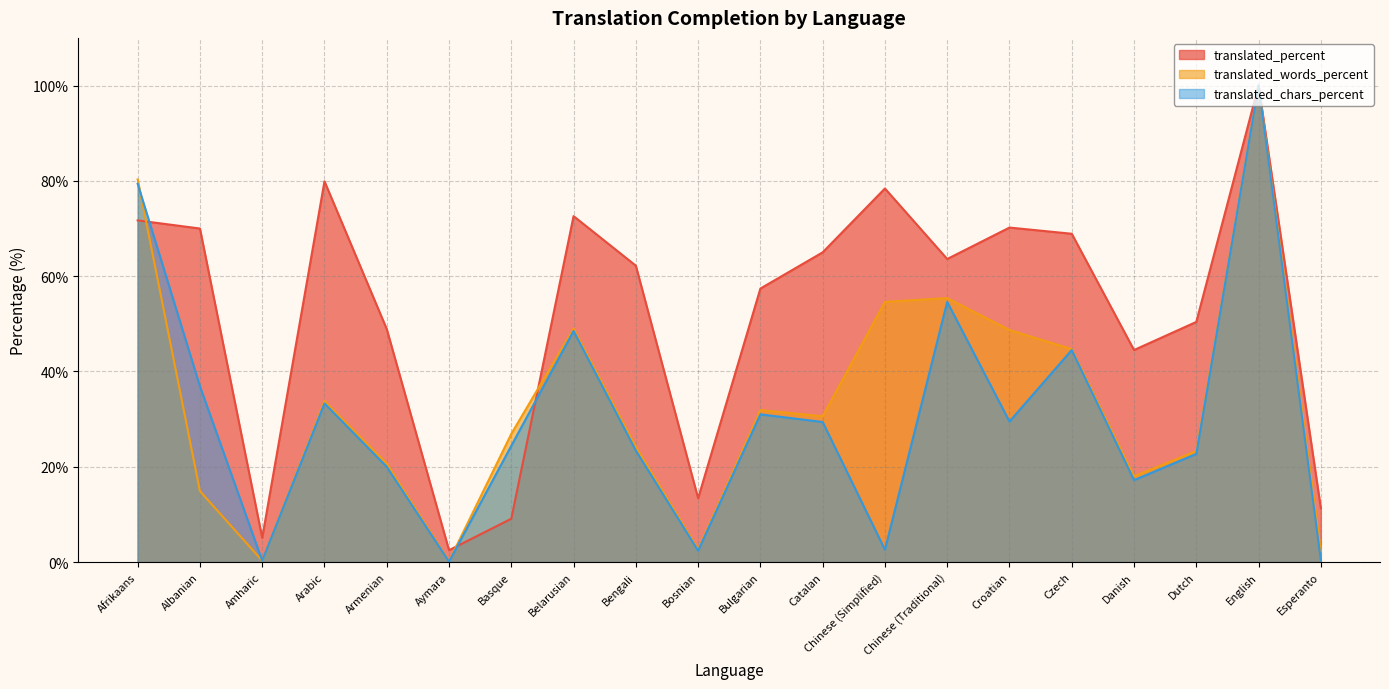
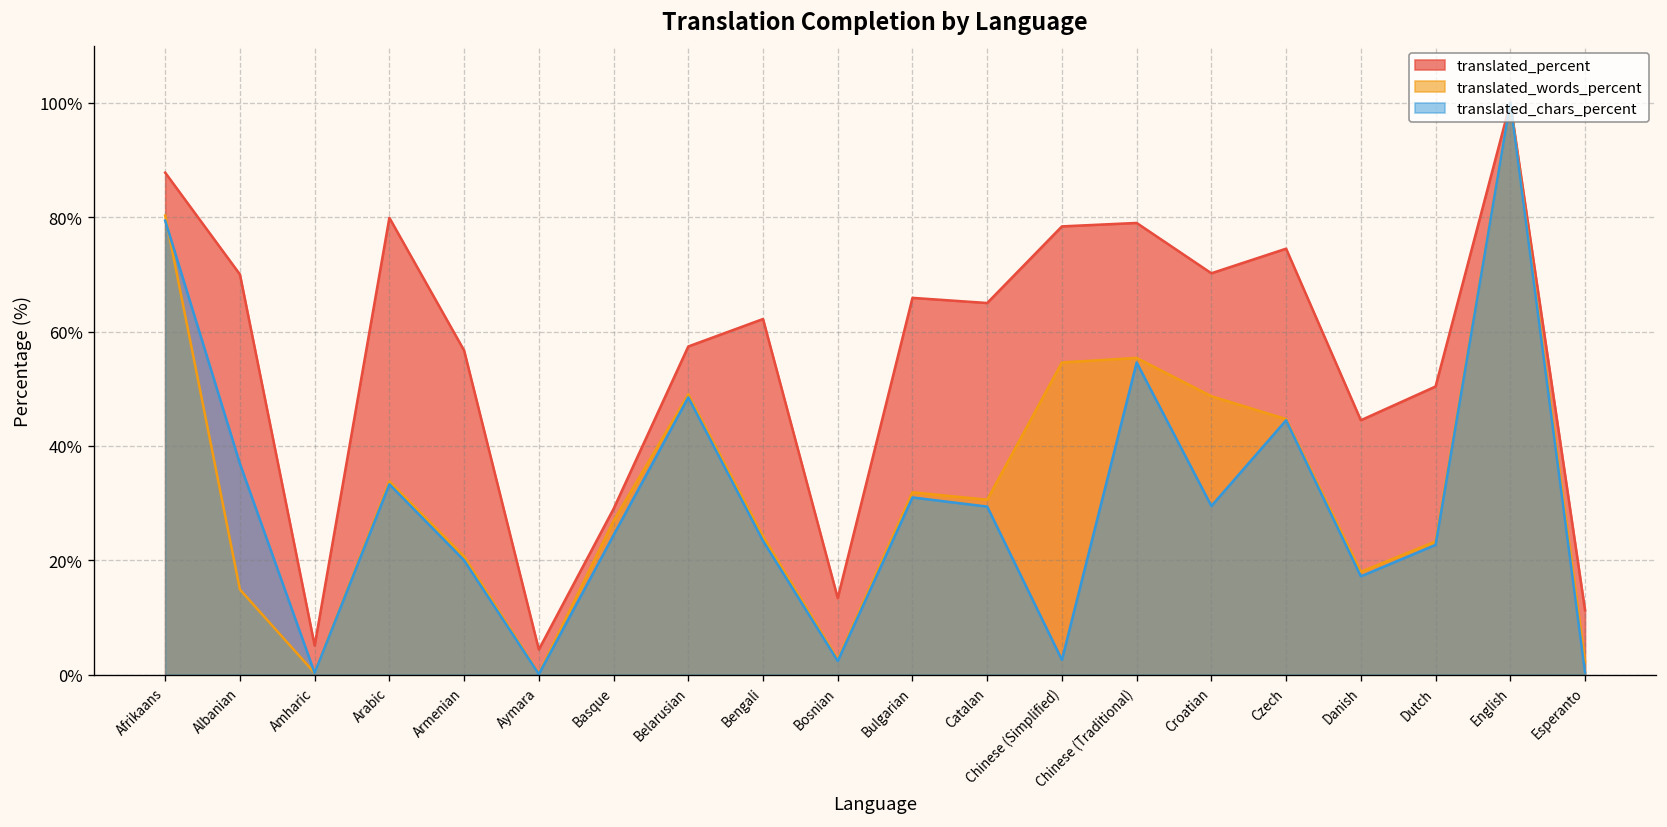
translated_percent, Afrikaans: 72% -> 88%
translated_percent, Armenian: 49% -> 57%
translated_percent, Aymara: 3% -> 4%
translated_percent, Basque: 9% -> 29%
translated_percent, Belarusian: 73% -> 57%
translated_percent, Bulgarian: 57% -> 66%
translated_percent, Chinese (Traditional): 64% -> 79%
translated_percent, Czech: 69% -> 75%
